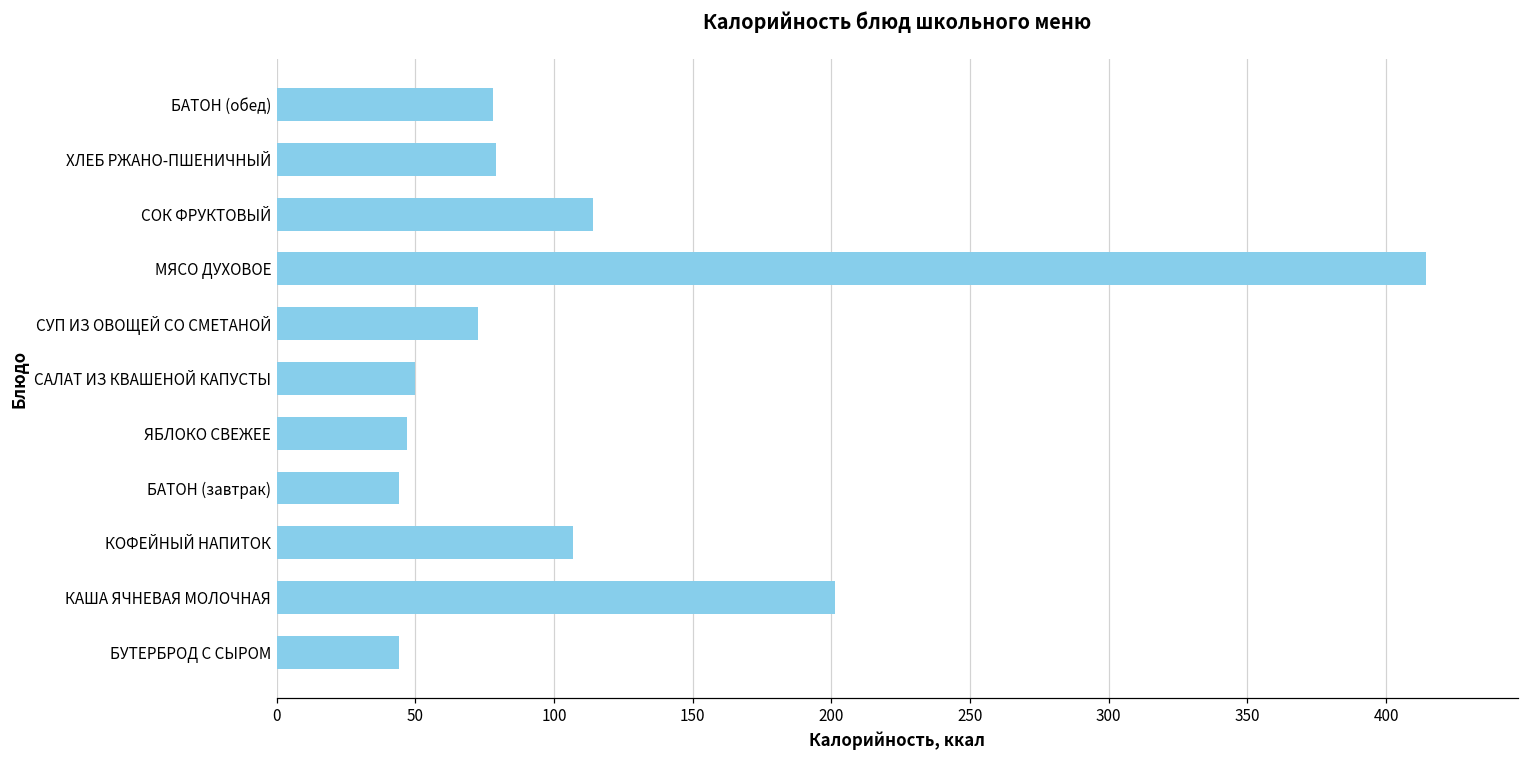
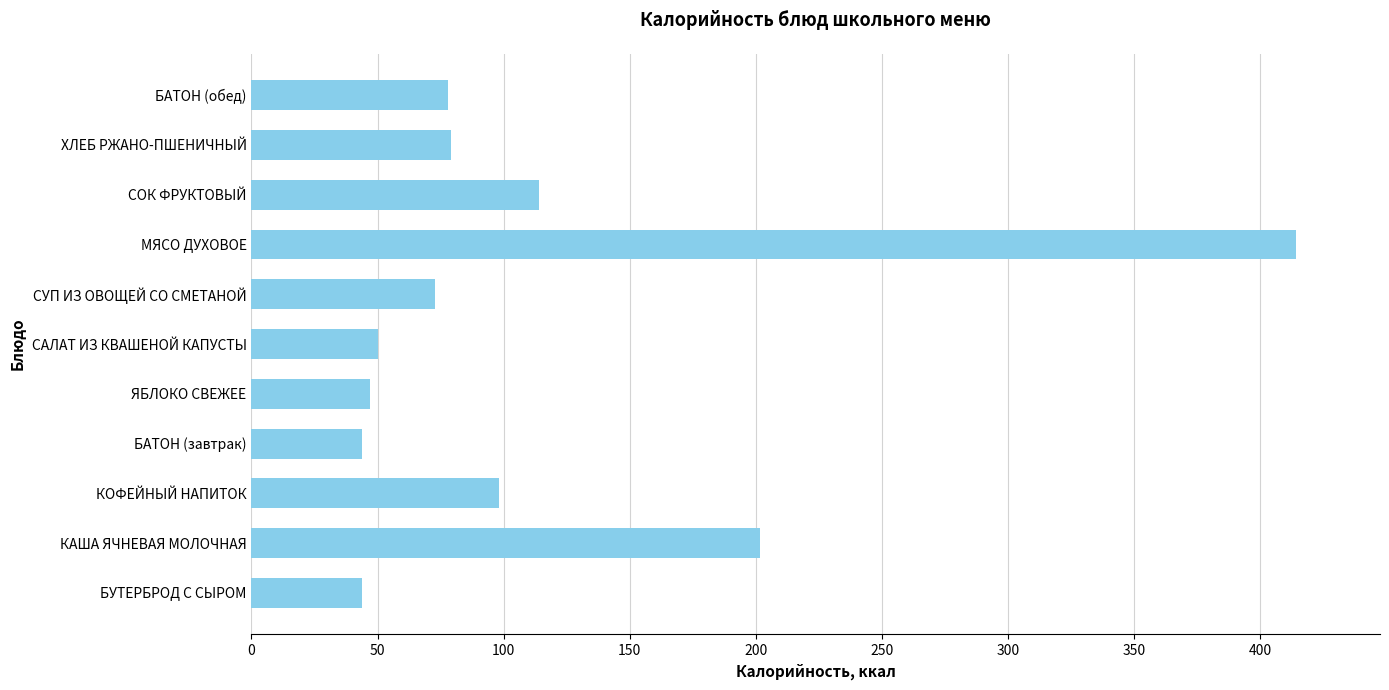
КОФЕЙНЫЙ НАПИТОК: 107 -> 98
